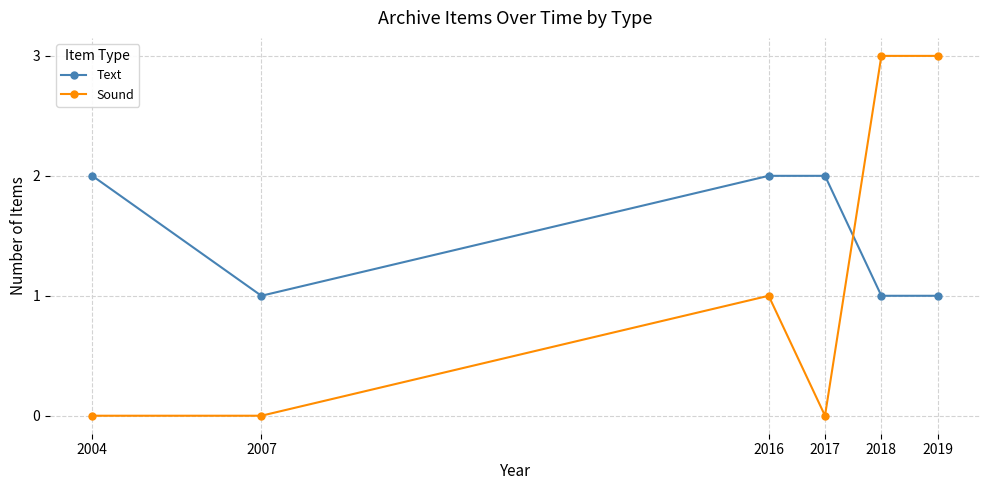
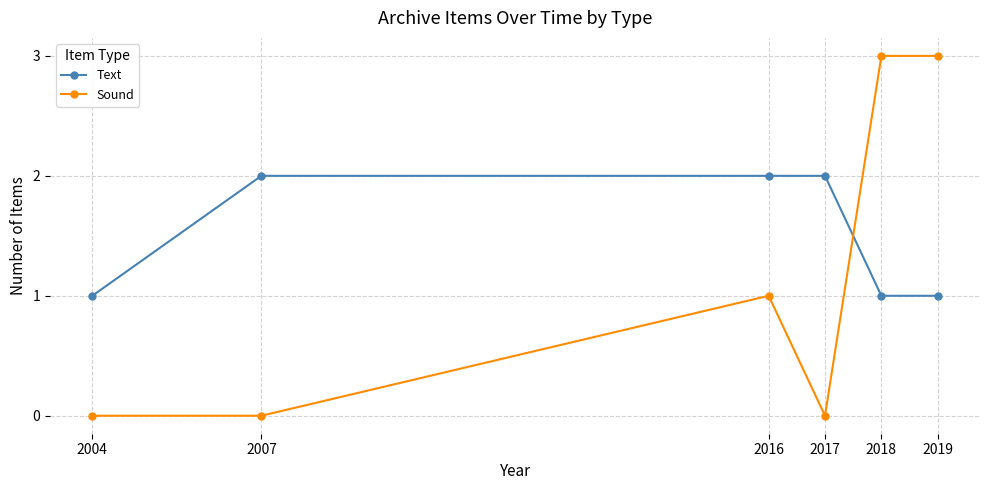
Text, 2004: 2 -> 1
Text, 2007: 1 -> 2
